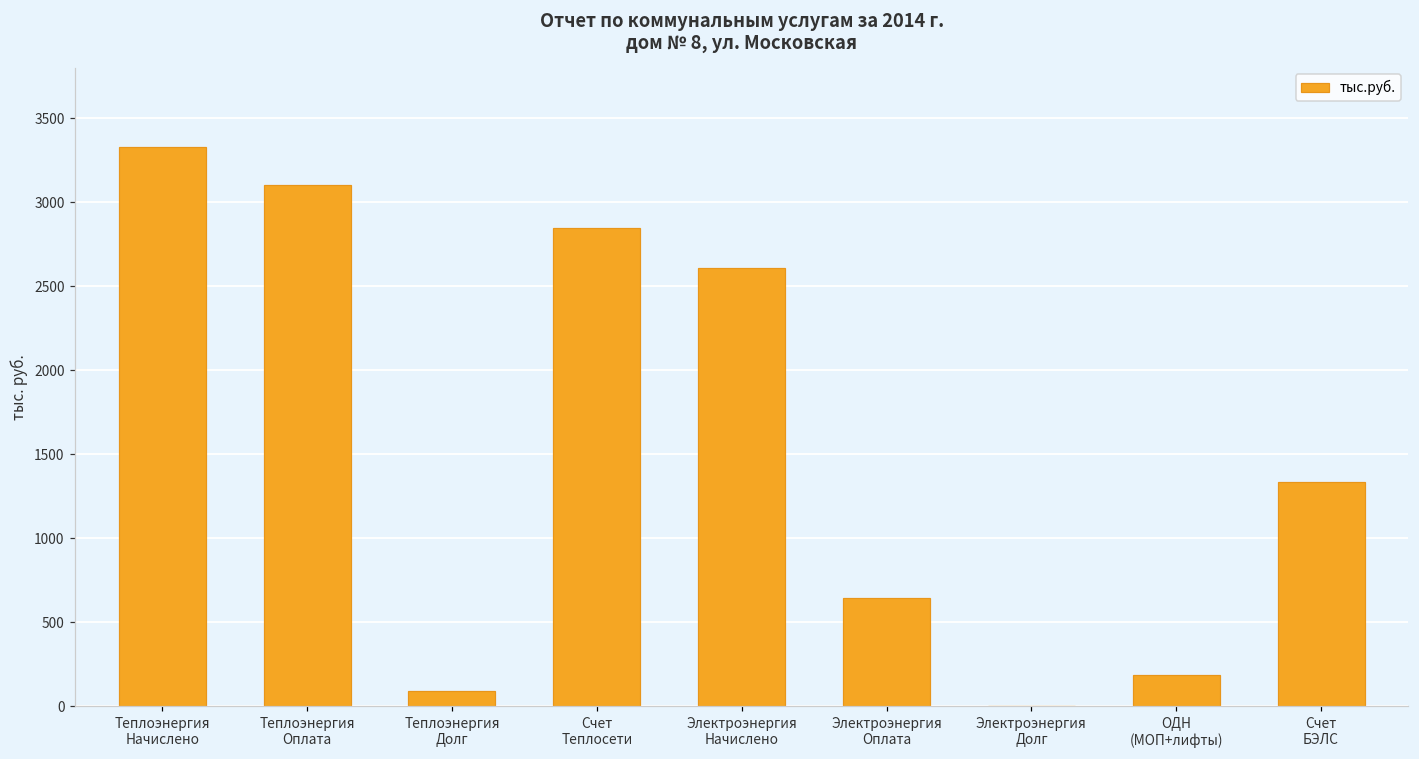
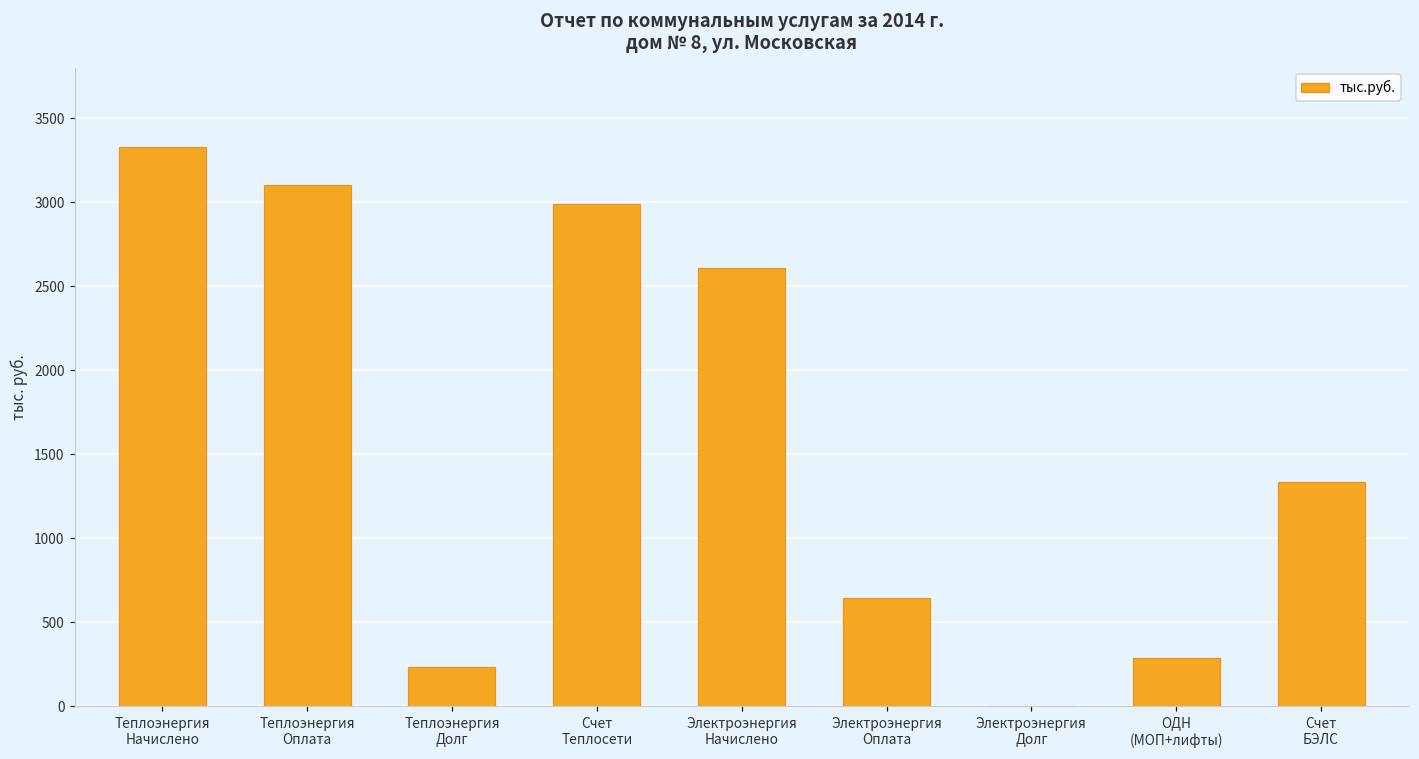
Теплоэнергия Долг: 90 -> 230
Счет Теплосети: 2840 -> 2990
ОДН (МОП+лифты): 190 -> 290
